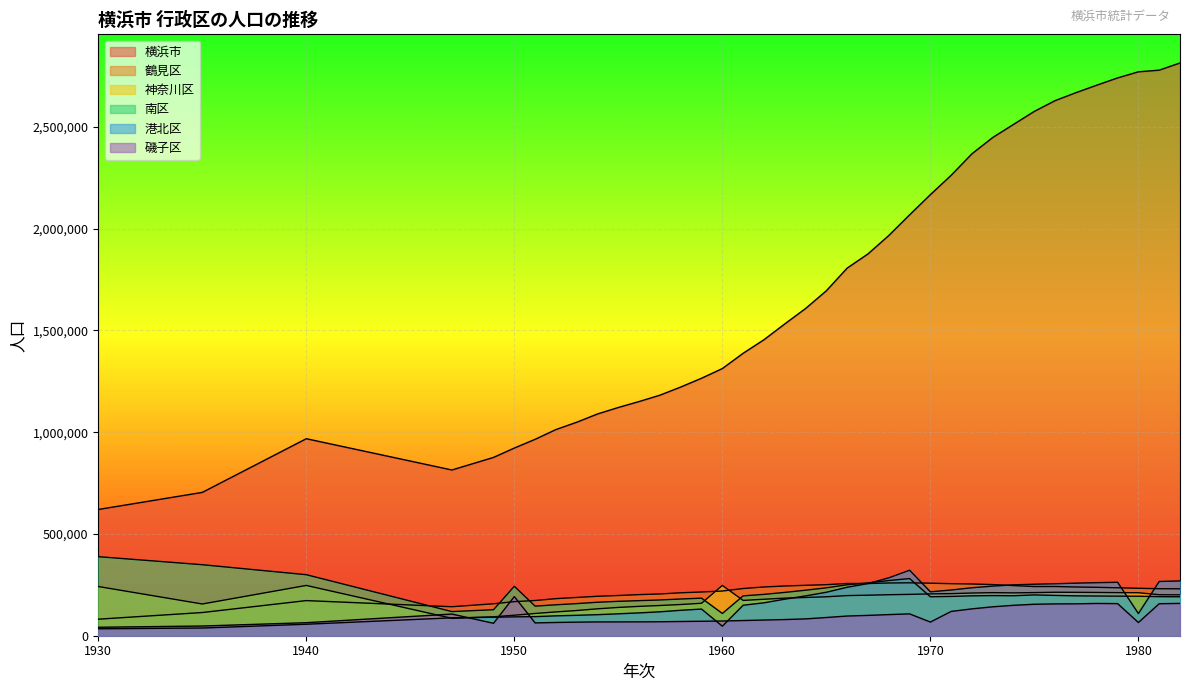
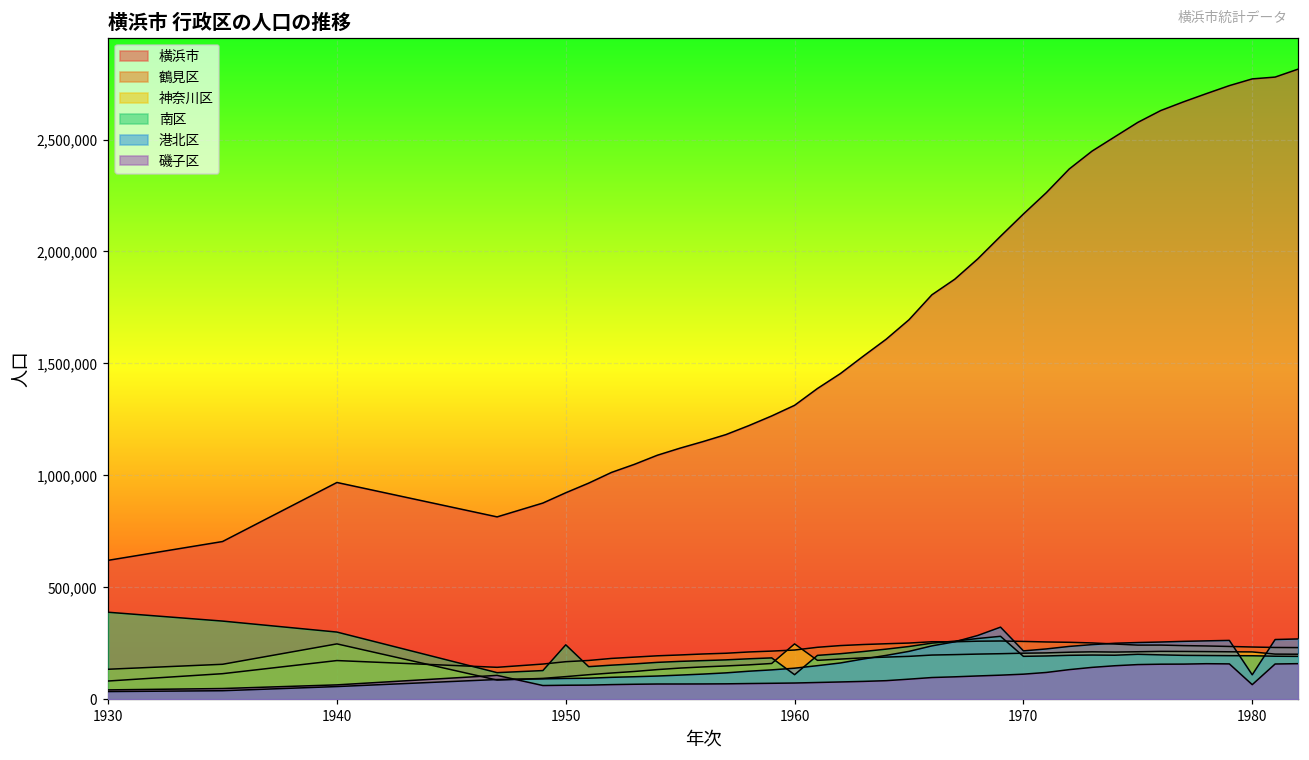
神奈川区, 1930: 240,000 -> 130,000
磯子区, 1950: 190,000 -> 60,000
港北区, 1960: 50,000 -> 140,000
磯子区, 1970: 70,000 -> 110,000
